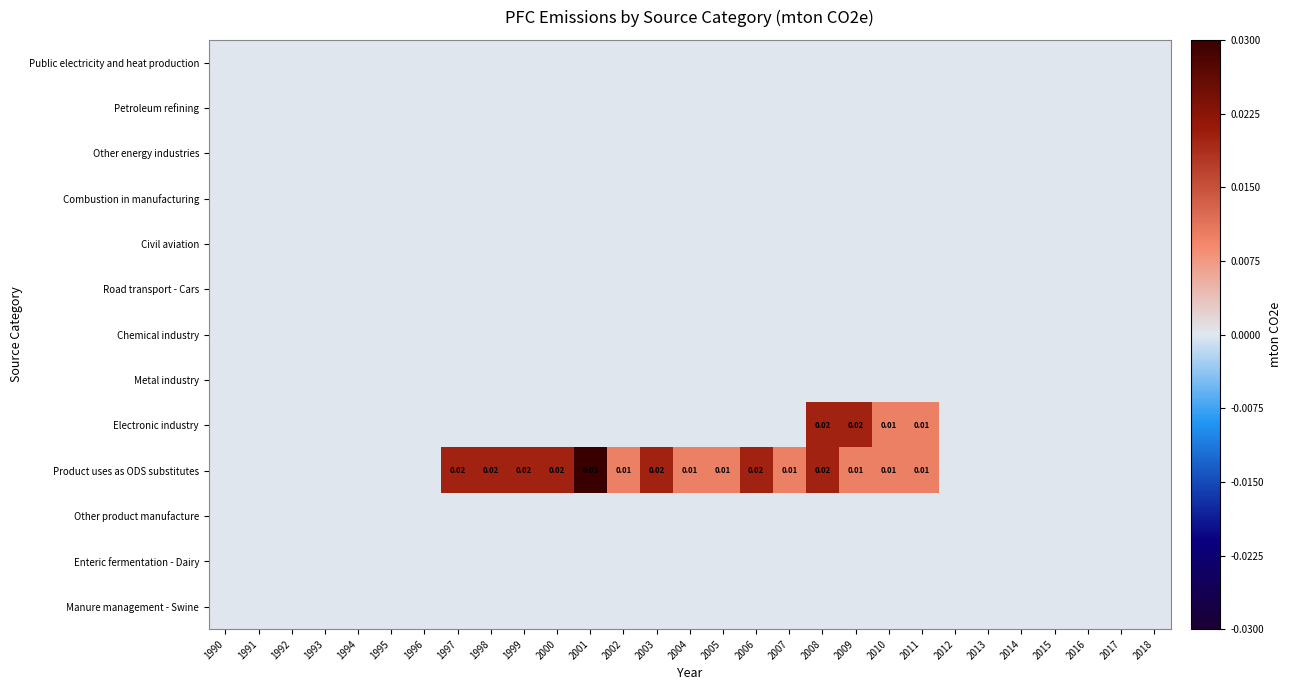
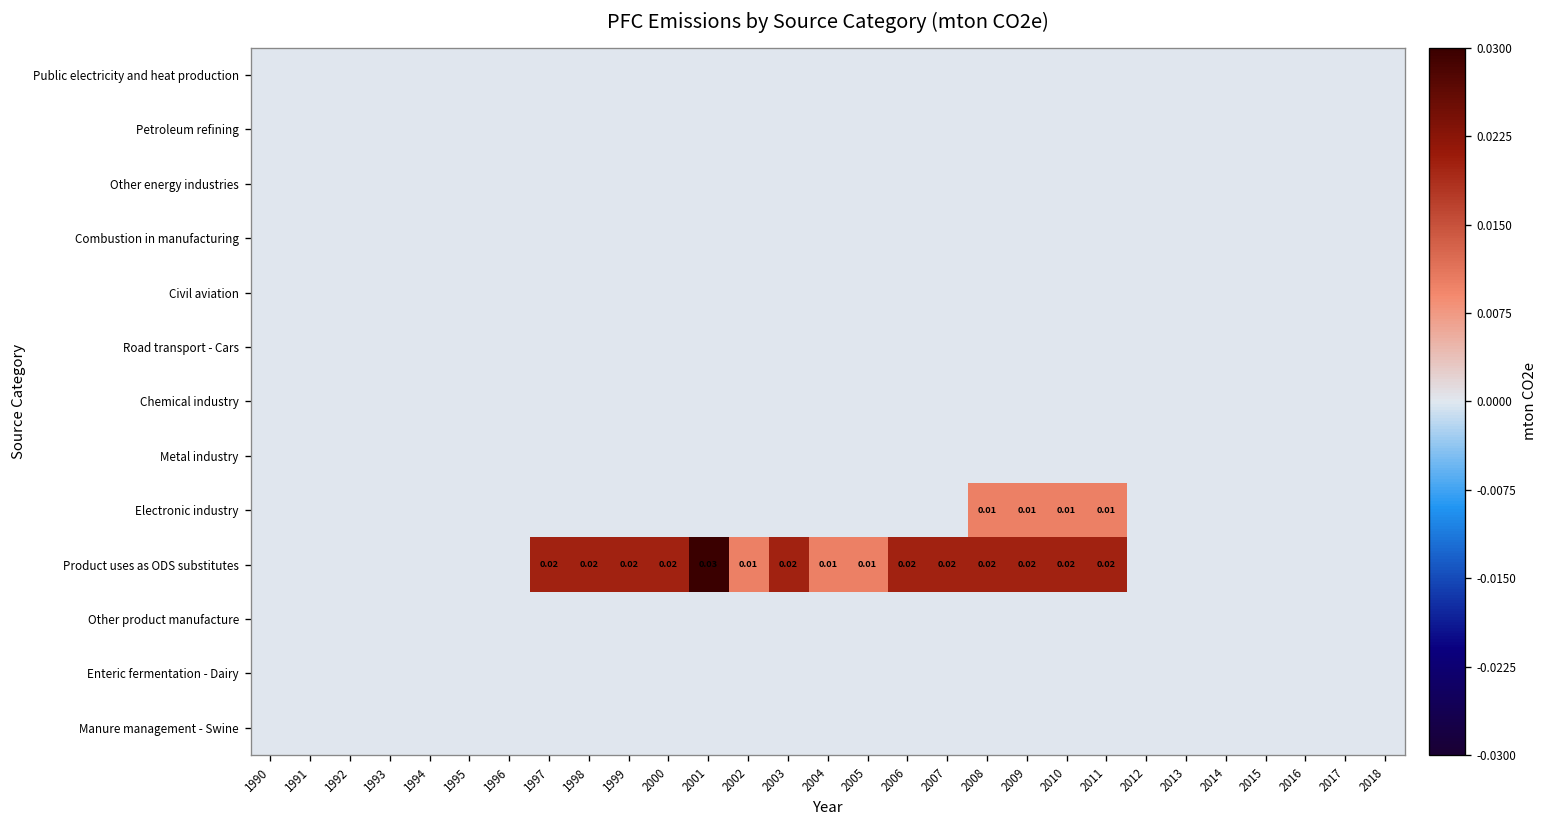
Electronic industry, 2008: 0.02 -> 0.01
Electronic industry, 2009: 0.02 -> 0.01
Product uses as ODS substitutes, 2007: 0.01 -> 0.02
Product uses as ODS substitutes, 2009: 0.01 -> 0.02
Product uses as ODS substitutes, 2010: 0.01 -> 0.02
Product uses as ODS substitutes, 2011: 0.01 -> 0.02
